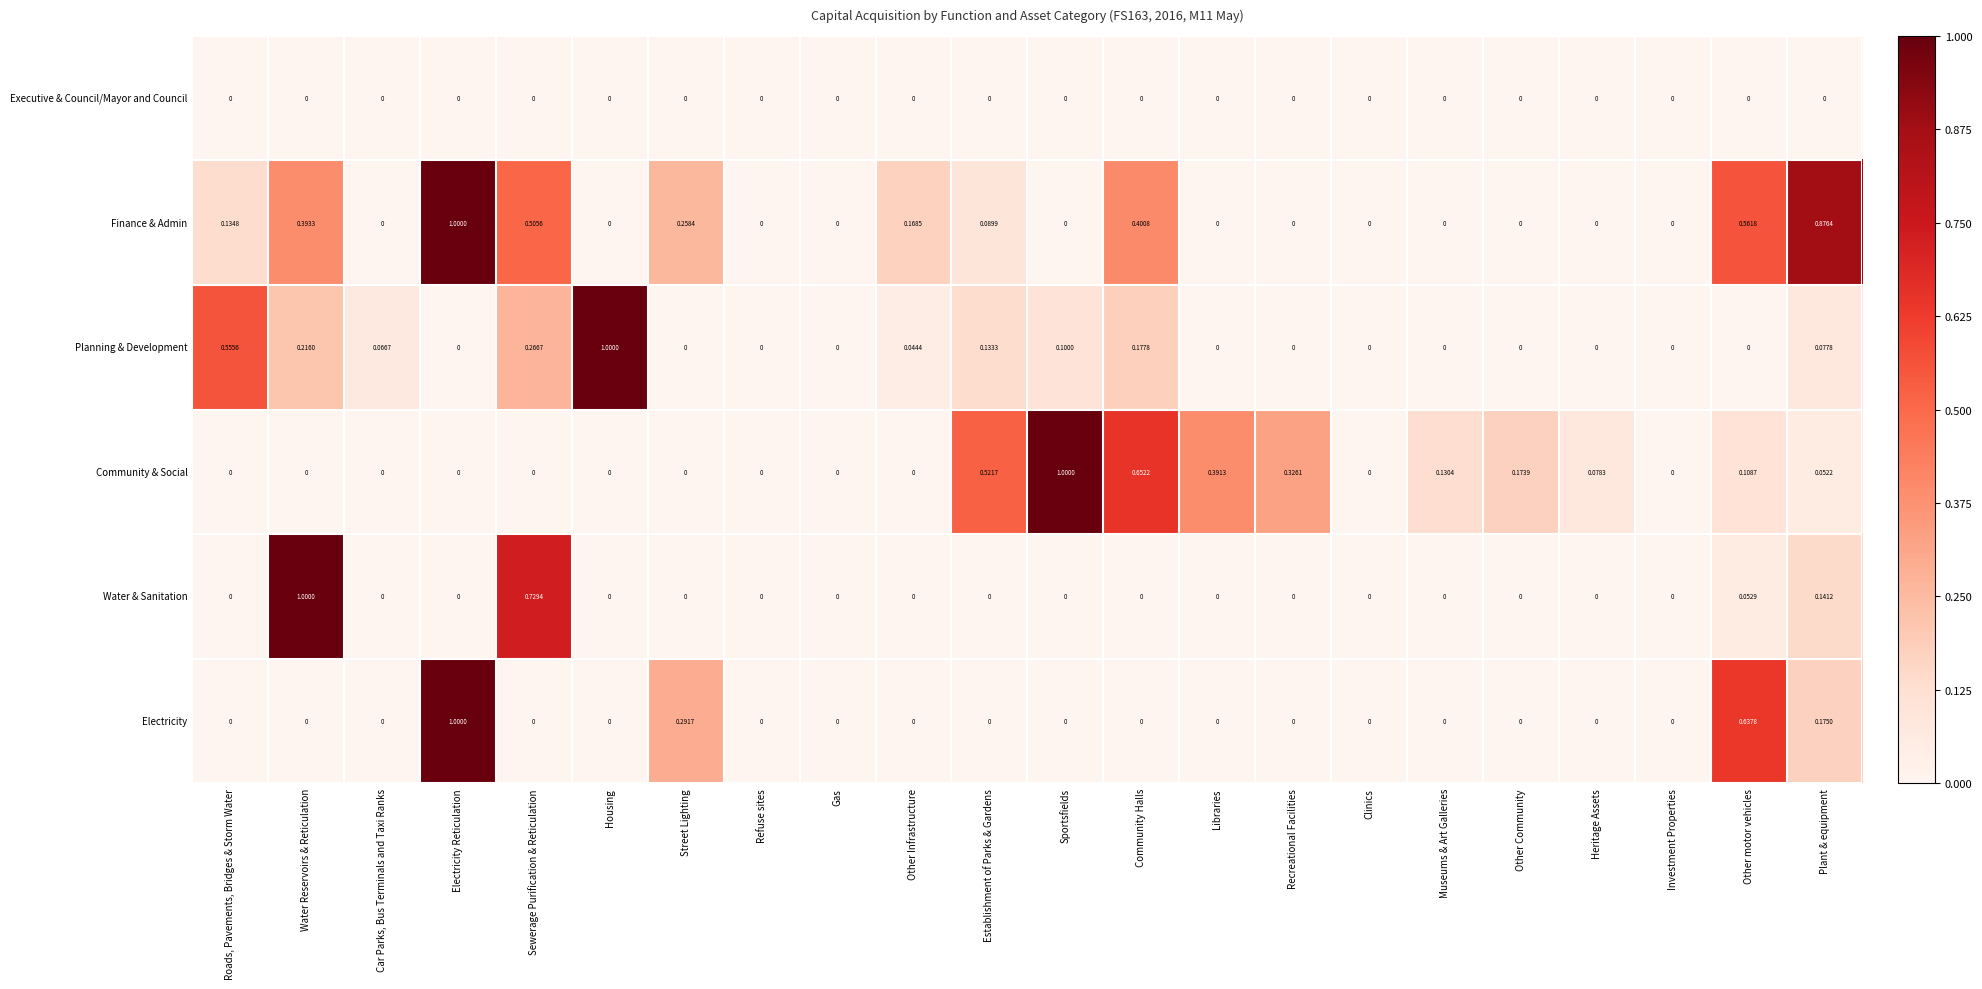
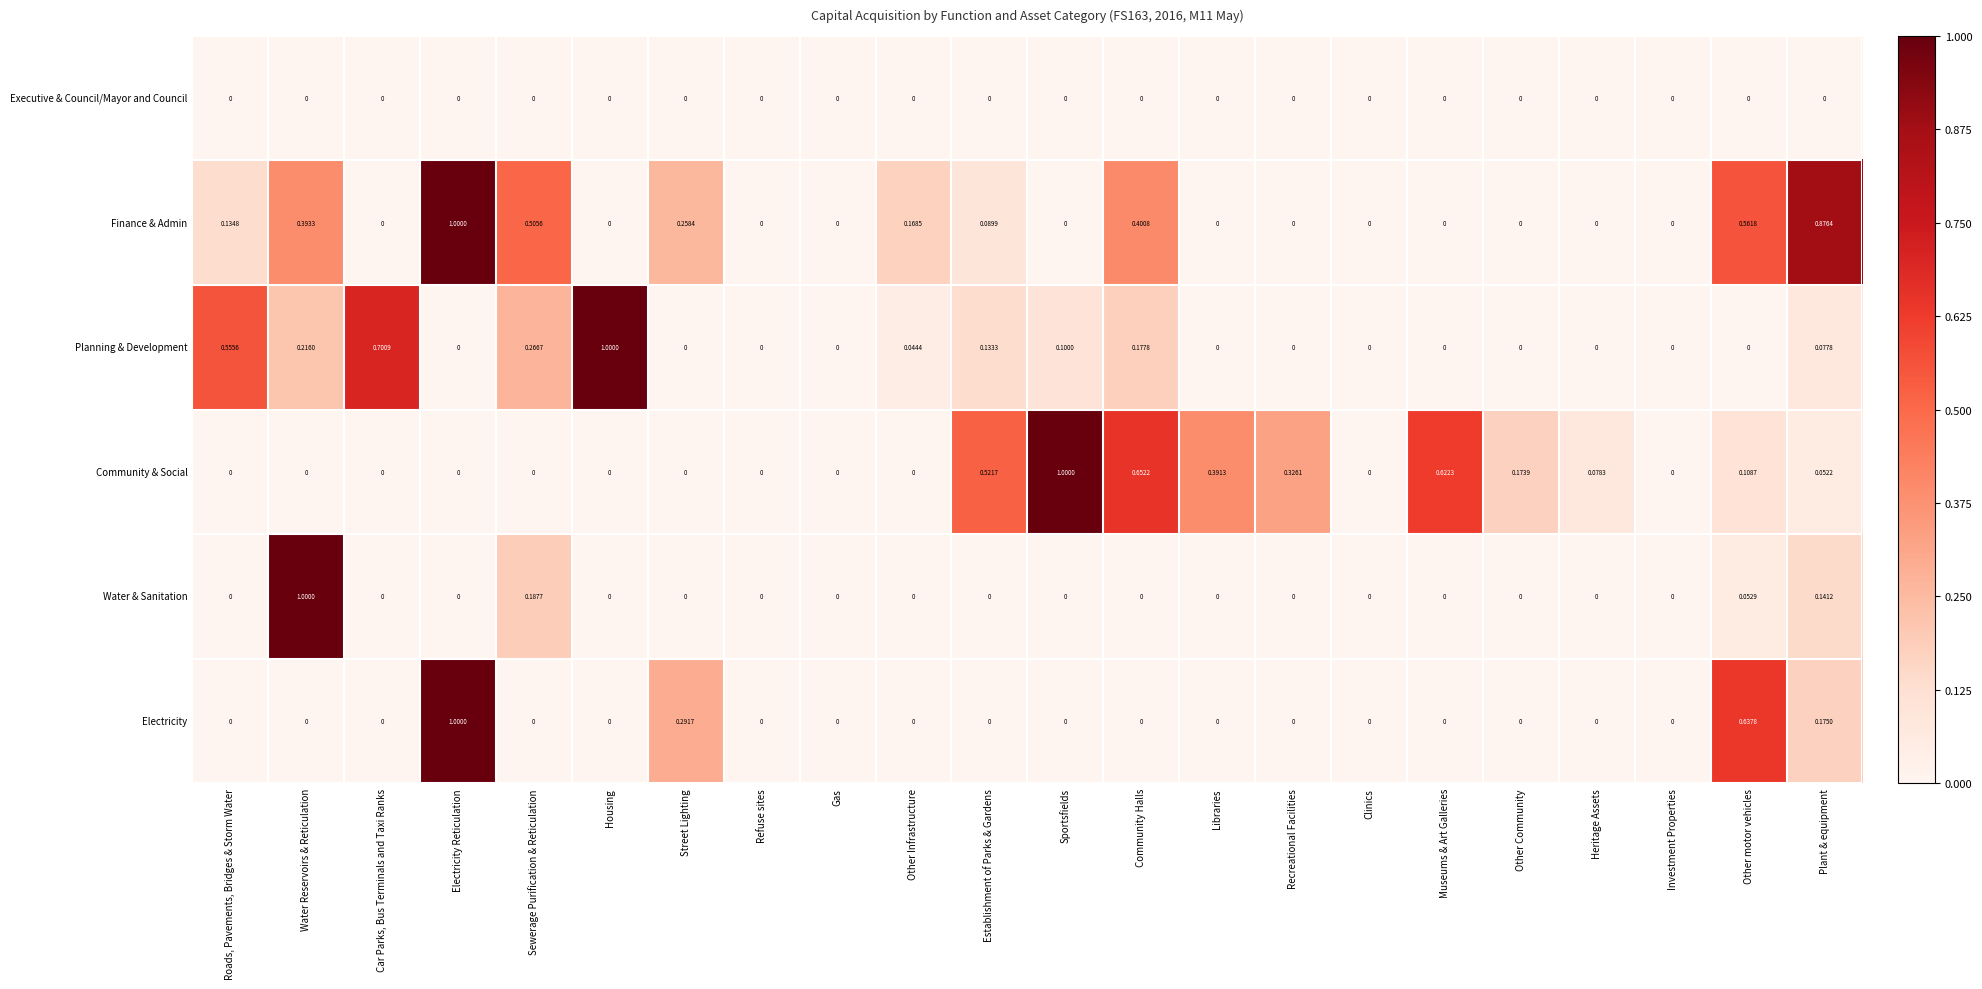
Planning & Development, Car Parks, Bus Terminals and Taxi Ranks: 0.0667 -> 0.7009
Community & Social, Museums & Art Galleries: 0.1304 -> 0.6223
Water & Sanitation, Sewerage Purification & Reticulation: 0.7294 -> 0.1877
